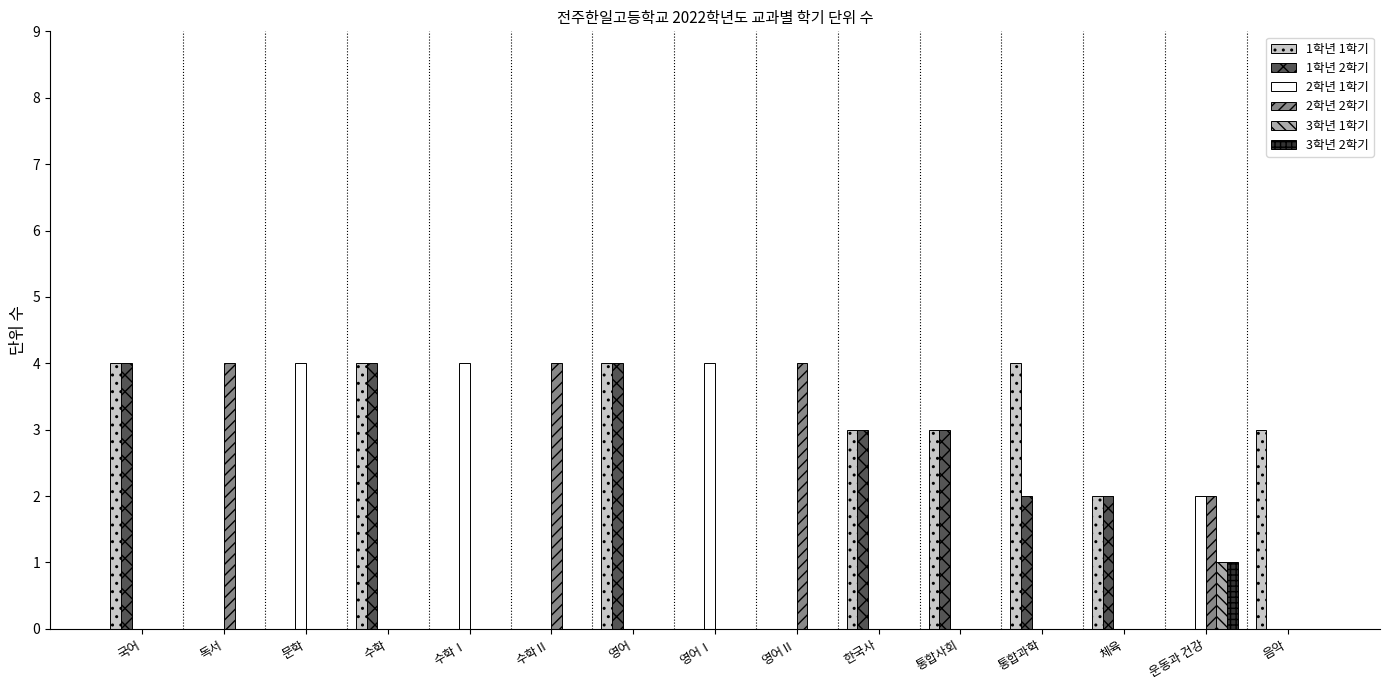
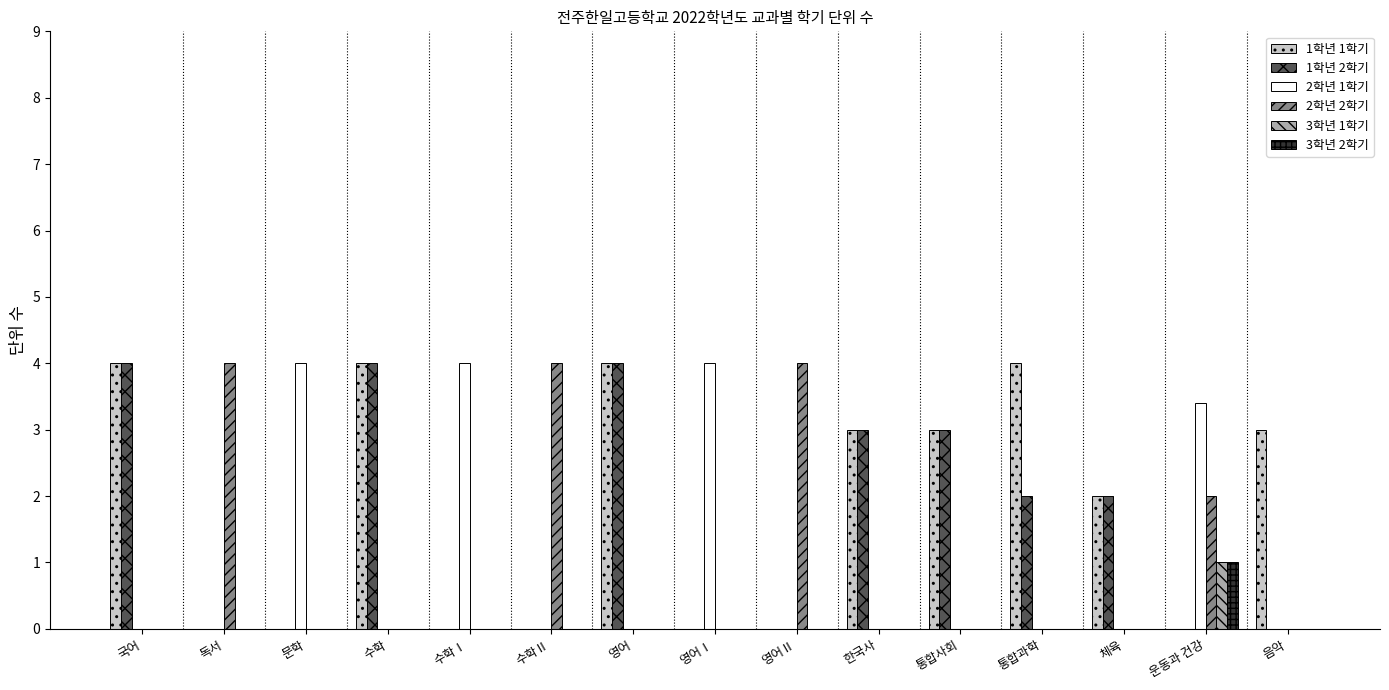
2학년 1학기, 운동과 건강: 2.0 -> 3.4
